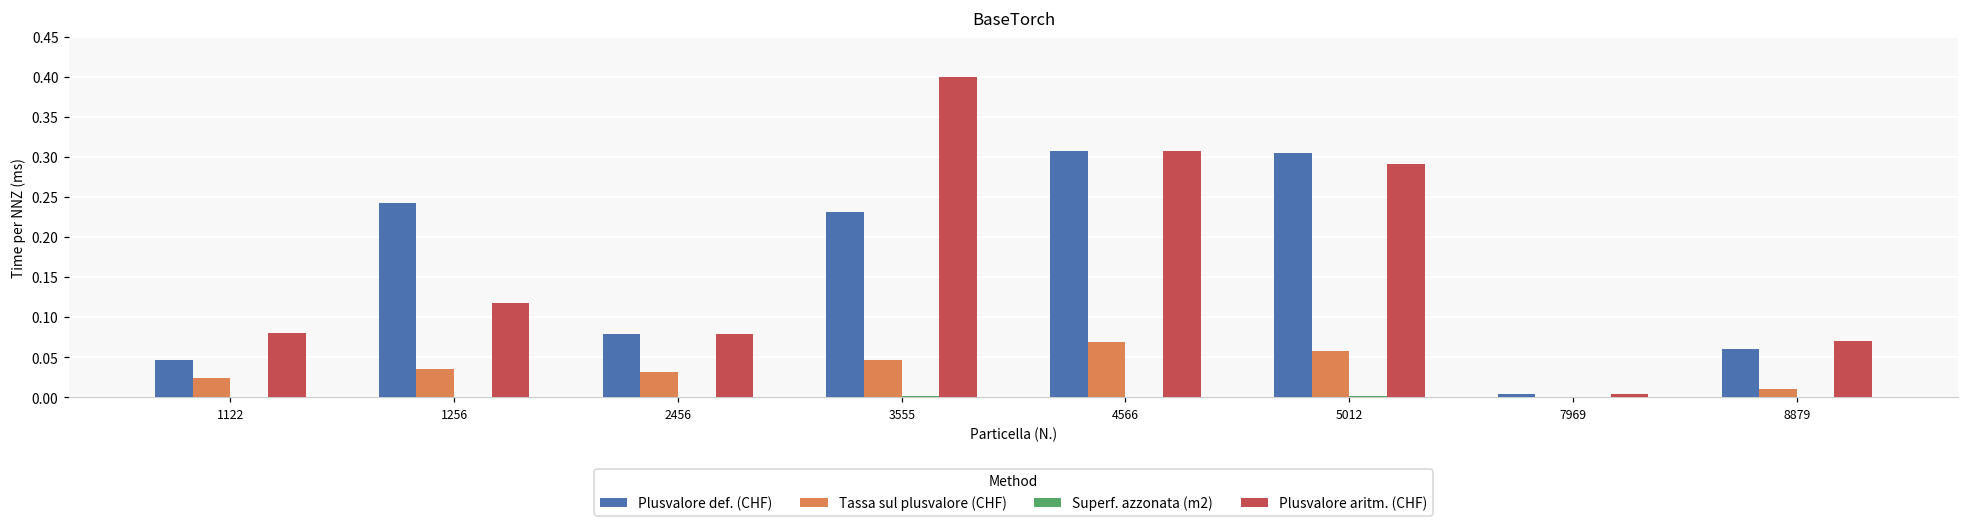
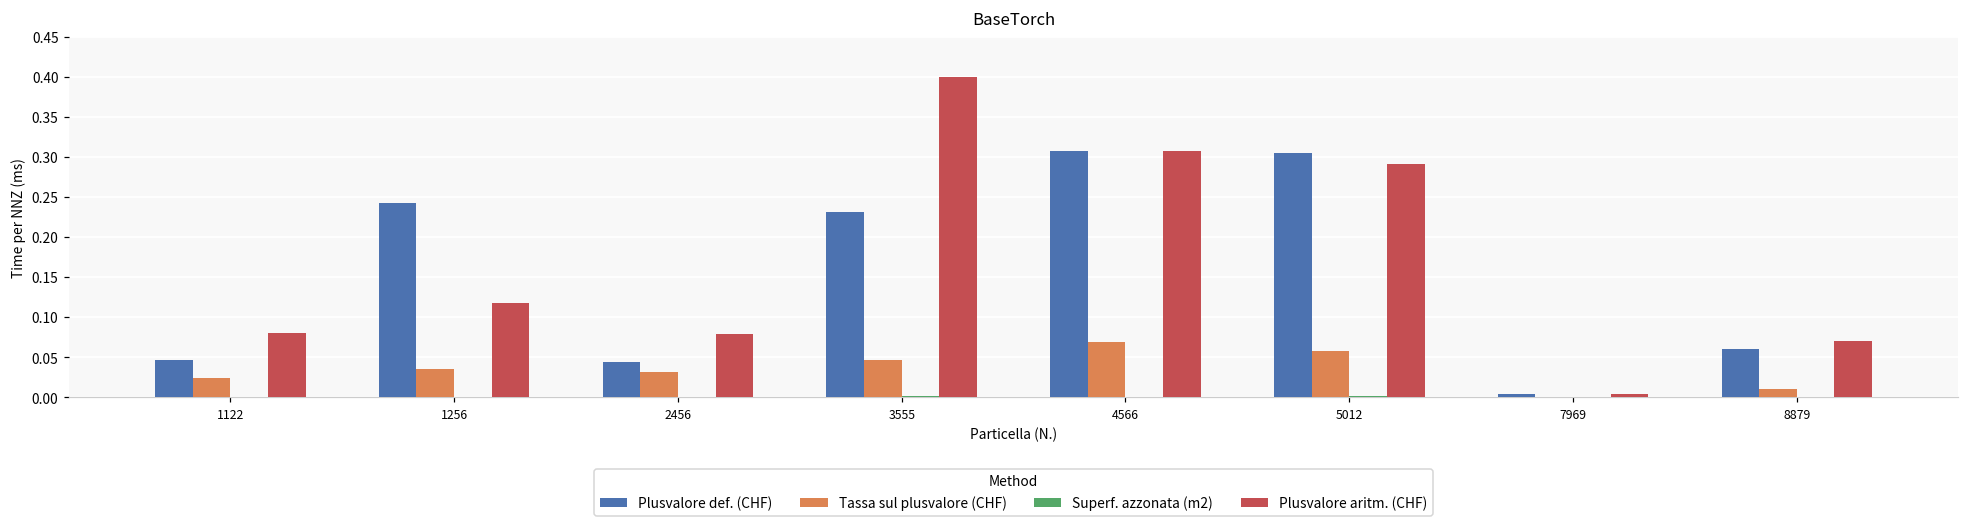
Plusvalore def. (CHF), 2456: 0.08 -> 0.04
